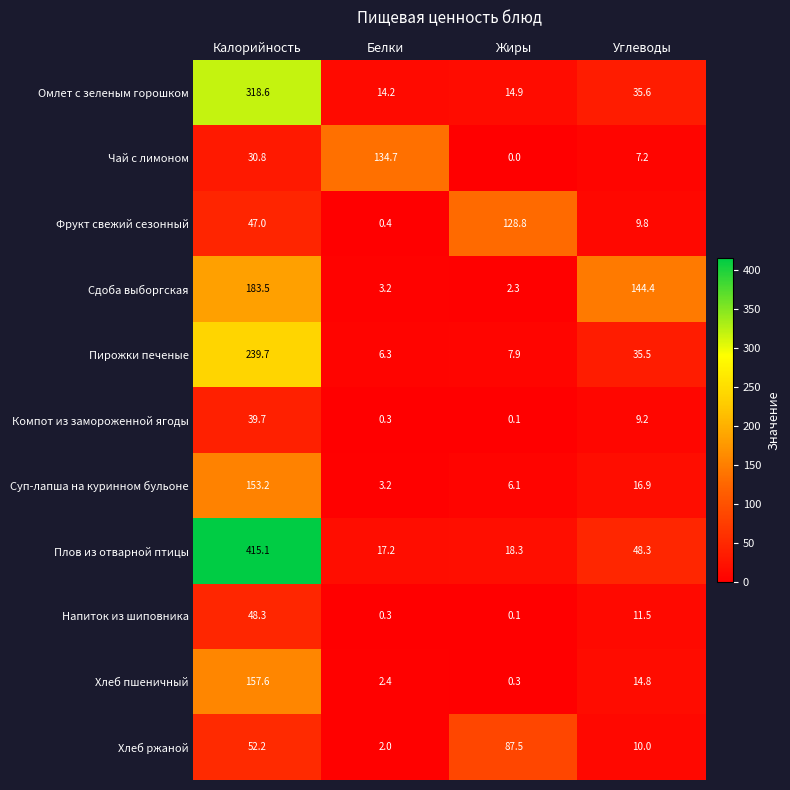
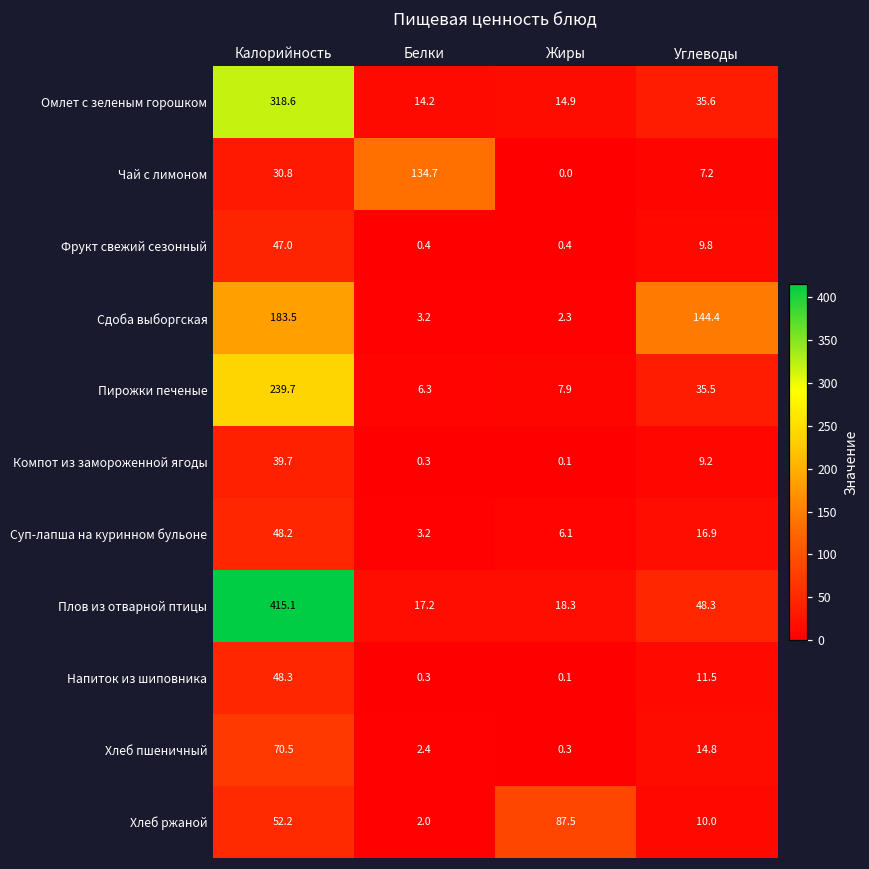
Фрукт свежий сезонный, Жиры: 128.8 -> 0.4
Суп-лапша на куринном бульоне, Калорийность: 153.2 -> 48.2
Хлеб пшеничный, Калорийность: 157.6 -> 70.5
